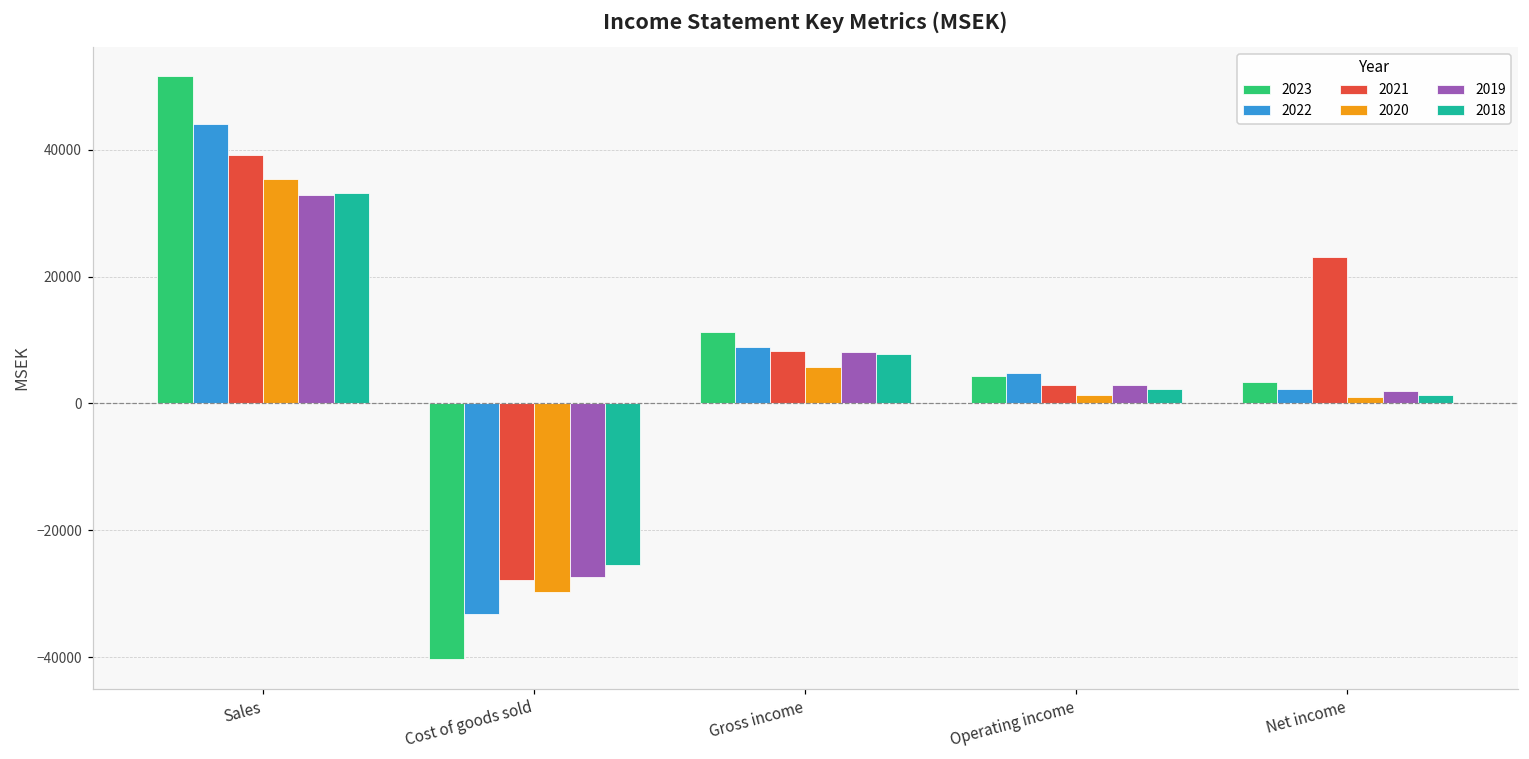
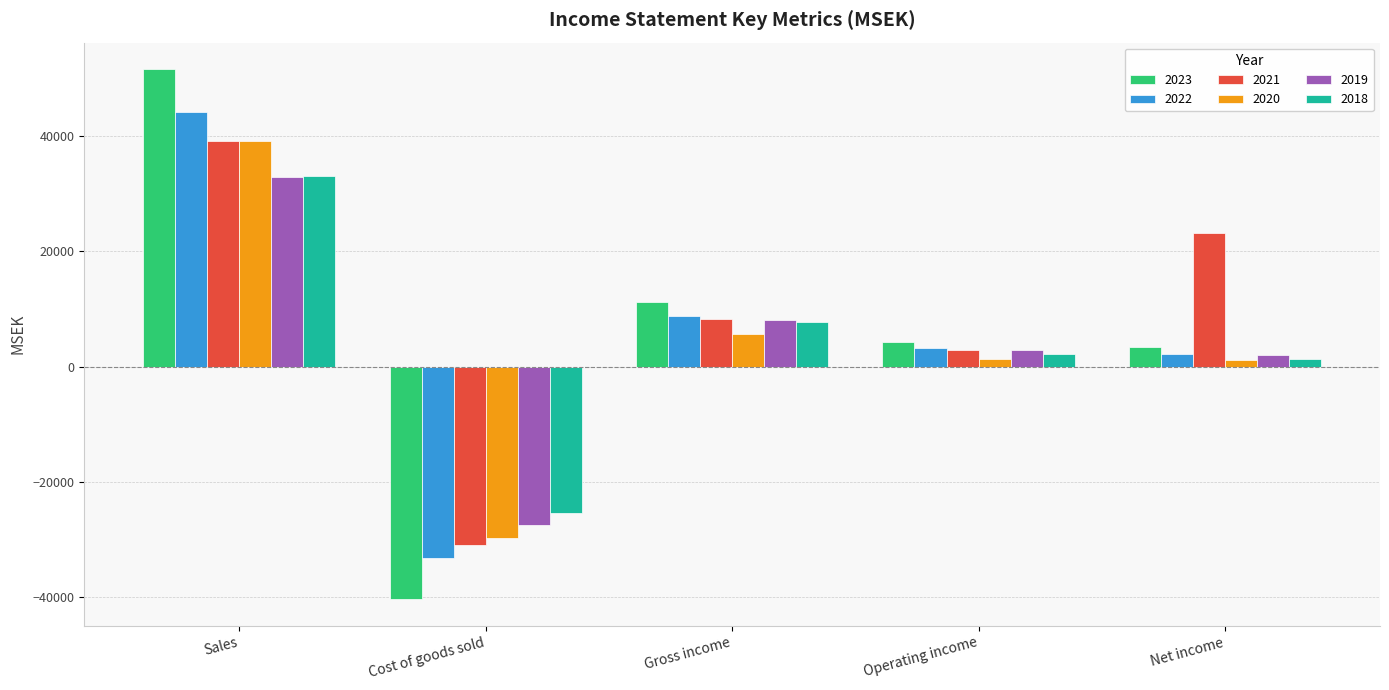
2020, Sales: 35000 -> 39000
2021, Cost of goods sold: -28000 -> -31000
2022, Operating income: 5000 -> 3000
